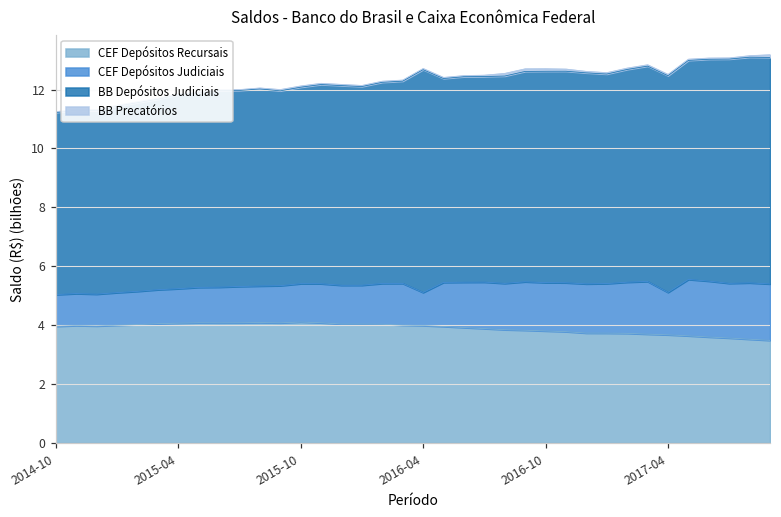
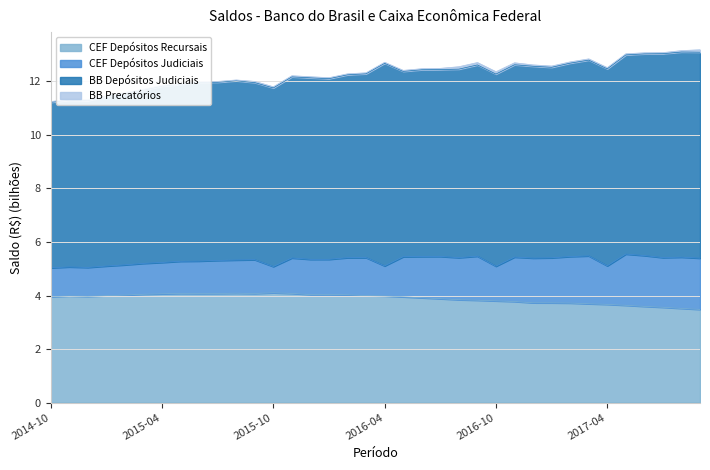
CEF Depósitos Judiciais, 2015-10: 1.3 -> 1.0
CEF Depósitos Judiciais, 2016-10: 1.6 -> 1.3
